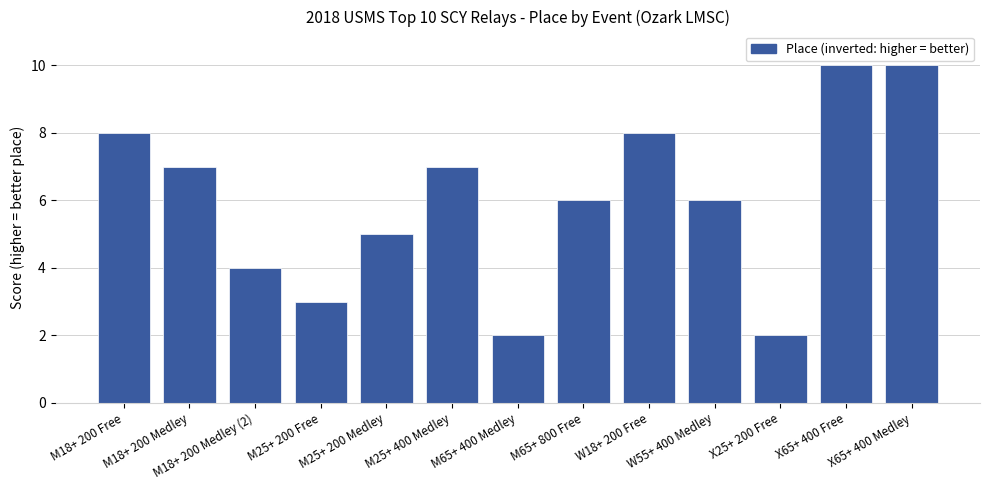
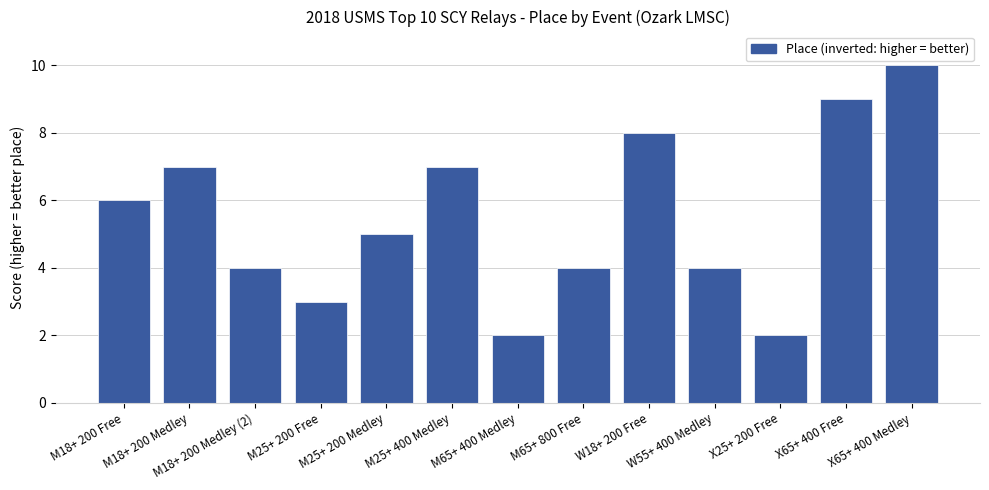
M18+ 200 Free: 8.0 -> 6.0
M65+ 800 Free: 6.0 -> 4.0
W55+ 400 Medley: 6.0 -> 4.0
X65+ 400 Free: 10.0 -> 9.0
